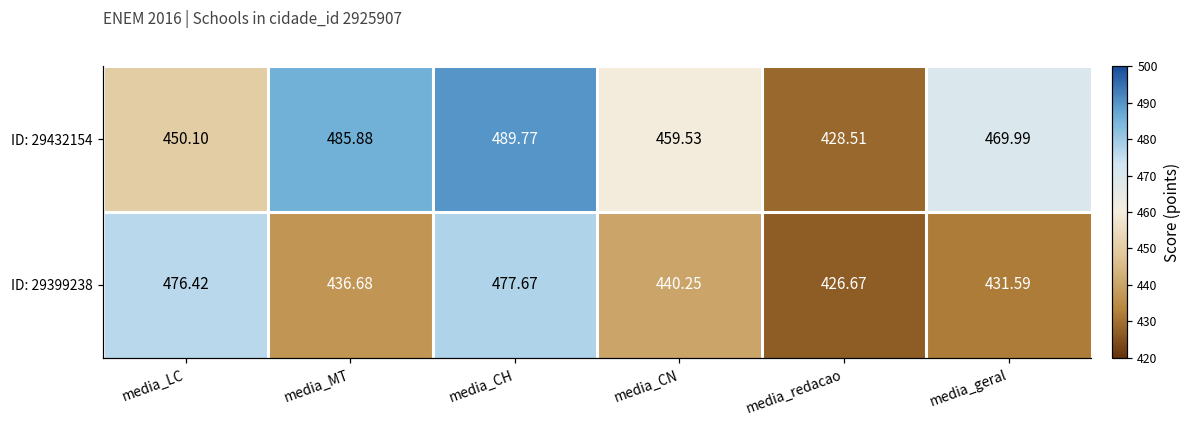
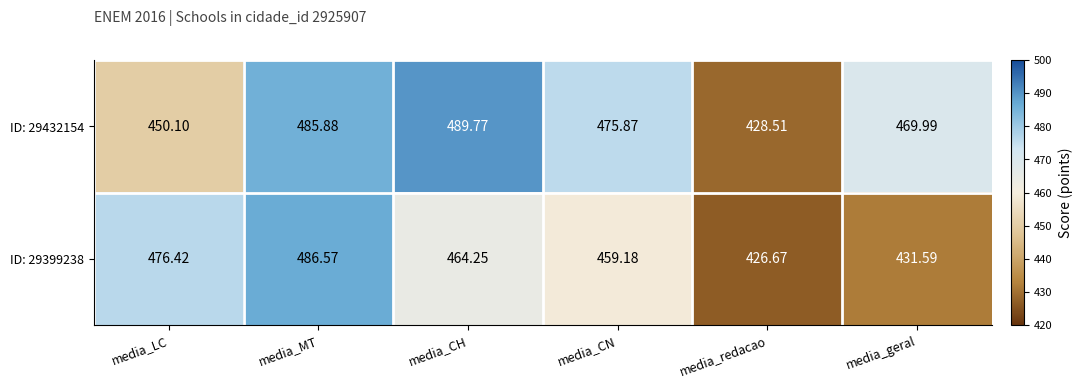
ID: 29432154, media_CN: 459.53 -> 475.87
ID: 29399238, media_MT: 436.68 -> 486.57
ID: 29399238, media_CH: 477.67 -> 464.25
ID: 29399238, media_CN: 440.25 -> 459.18
